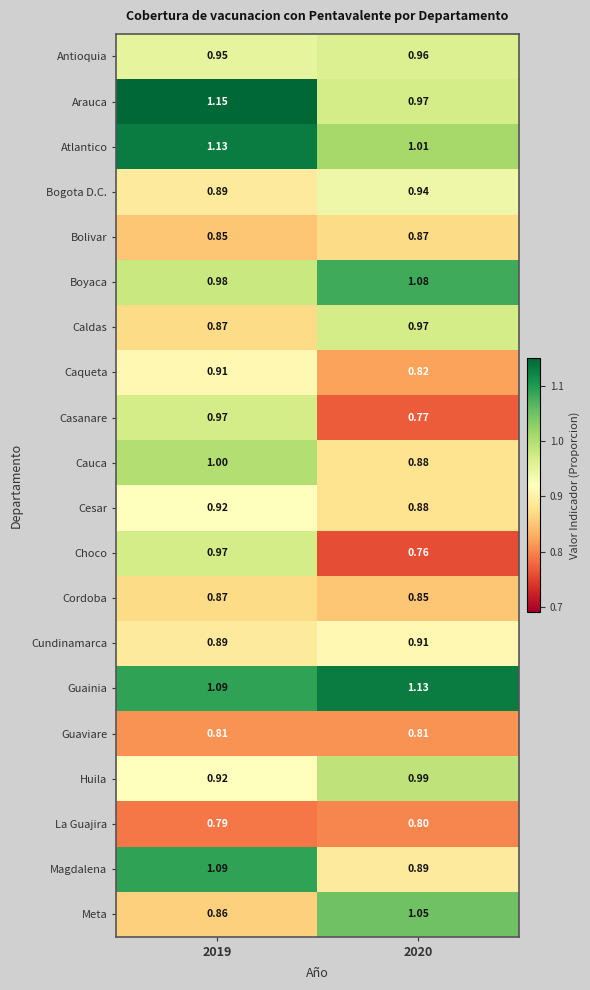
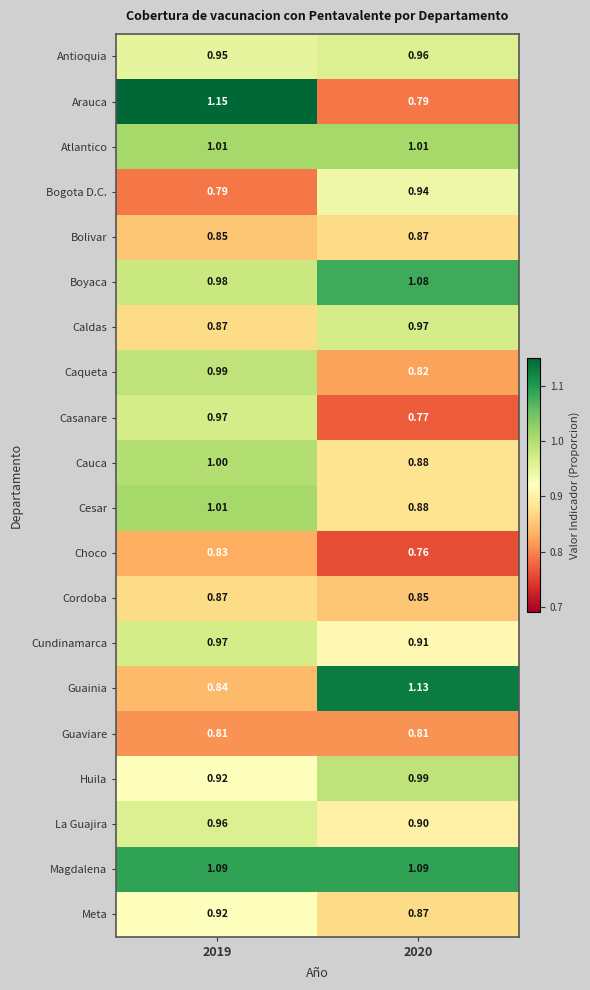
Arauca, 2020: 0.97 -> 0.79
Atlantico, 2019: 1.13 -> 1.01
Bogota D.C., 2019: 0.89 -> 0.79
Caqueta, 2019: 0.91 -> 0.99
Cesar, 2019: 0.92 -> 1.01
Choco, 2019: 0.97 -> 0.83
Cundinamarca, 2019: 0.89 -> 0.97
Guainia, 2019: 1.09 -> 0.84
La Guajira, 2019: 0.79 -> 0.96
La Guajira, 2020: 0.80 -> 0.90
Magdalena, 2020: 0.89 -> 1.09
Meta, 2019: 0.86 -> 0.92
Meta, 2020: 1.05 -> 0.87
